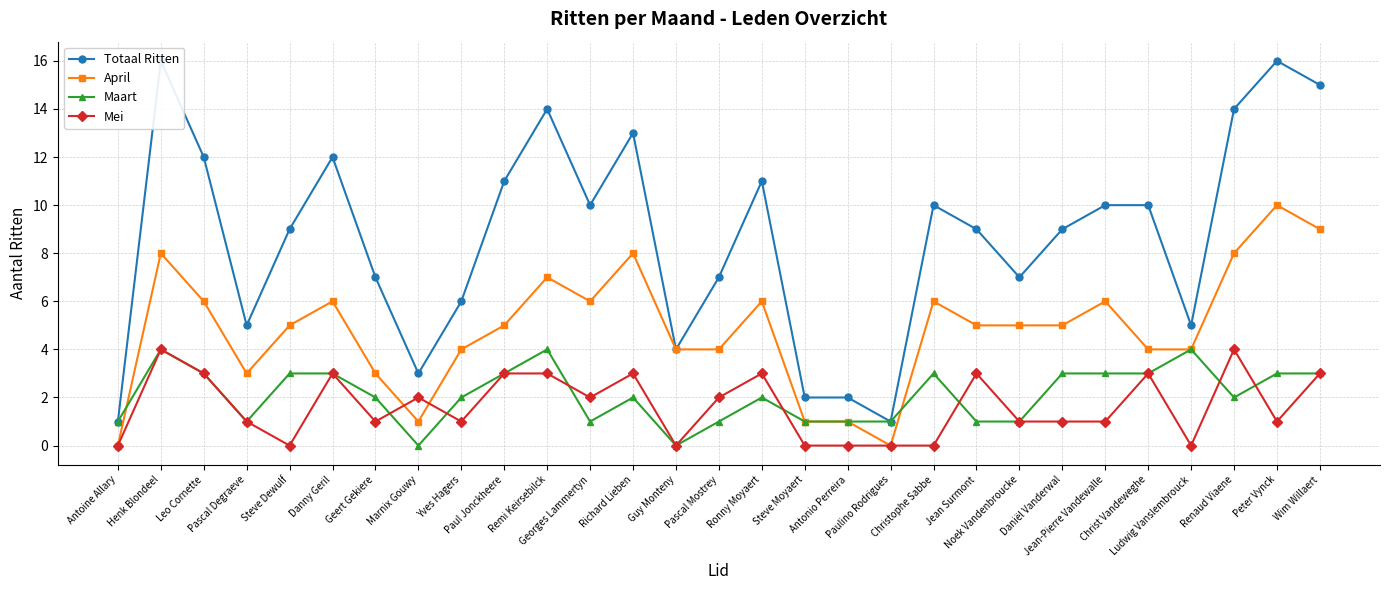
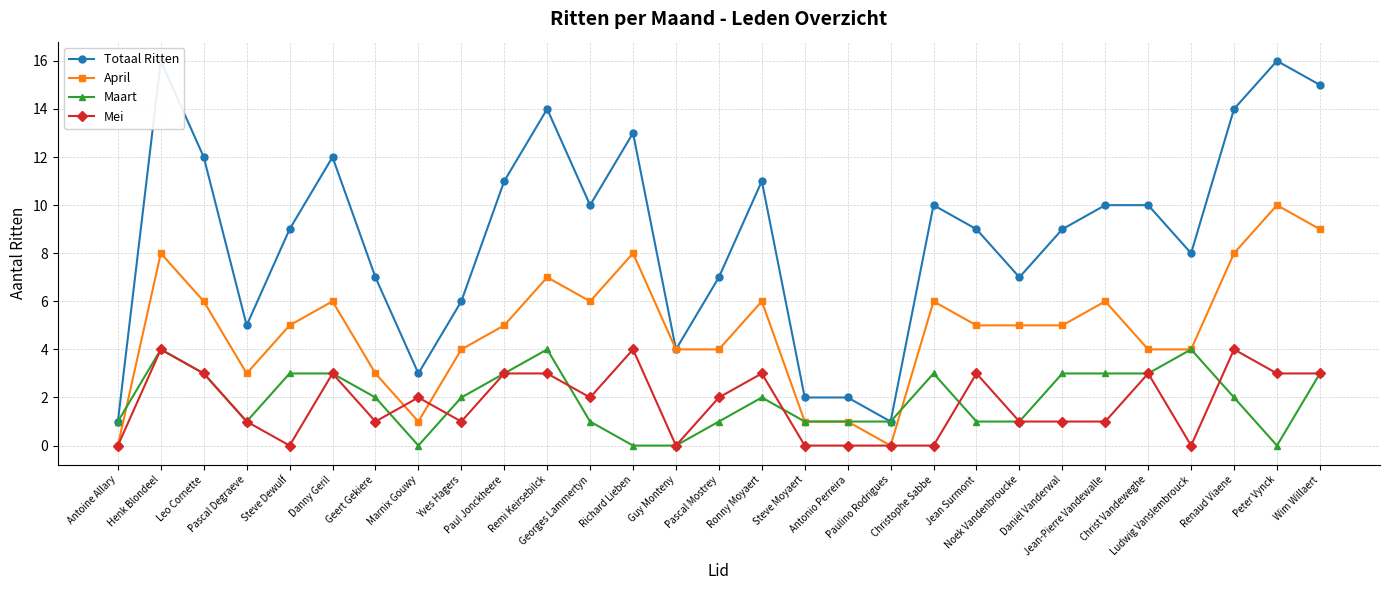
Maart, Richard Lieben: 2 -> 0
Mei, Richard Lieben: 3 -> 4
Totaal Ritten, Ludwig Vanslembrouck: 5 -> 8
Maart, Peter Vynck: 3 -> 0
Mei, Peter Vynck: 1 -> 3
